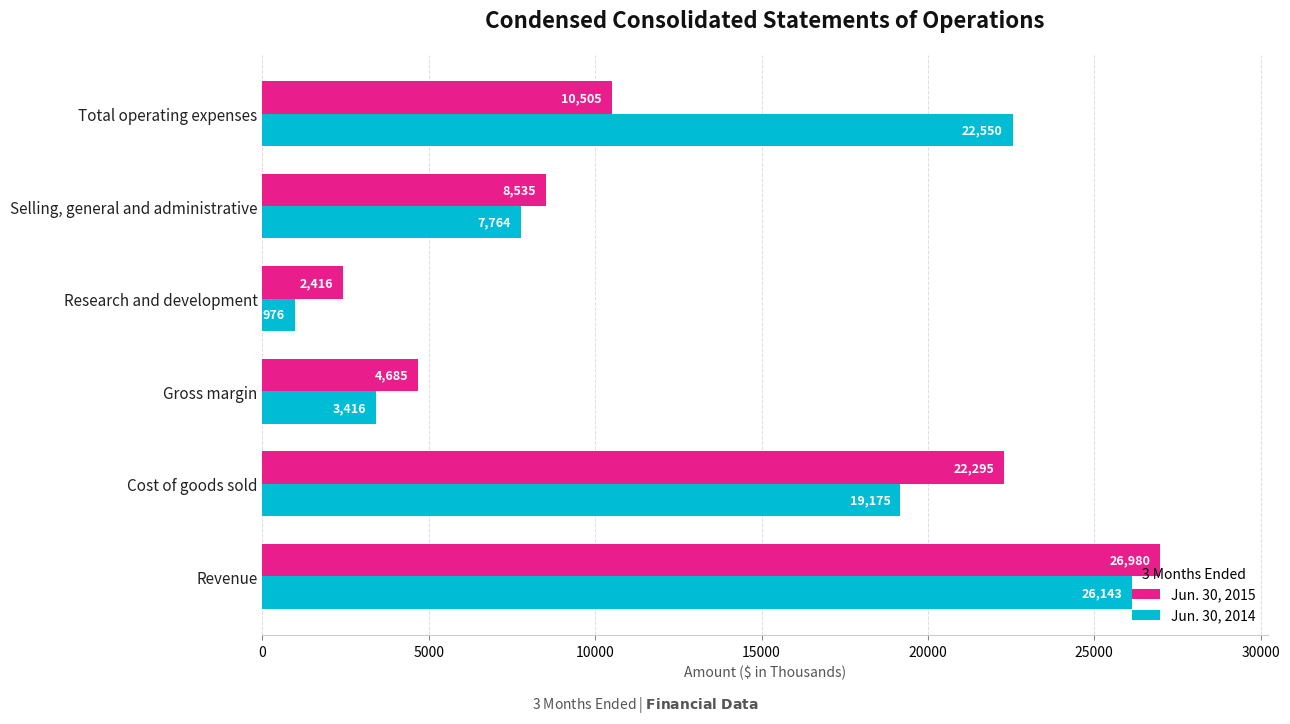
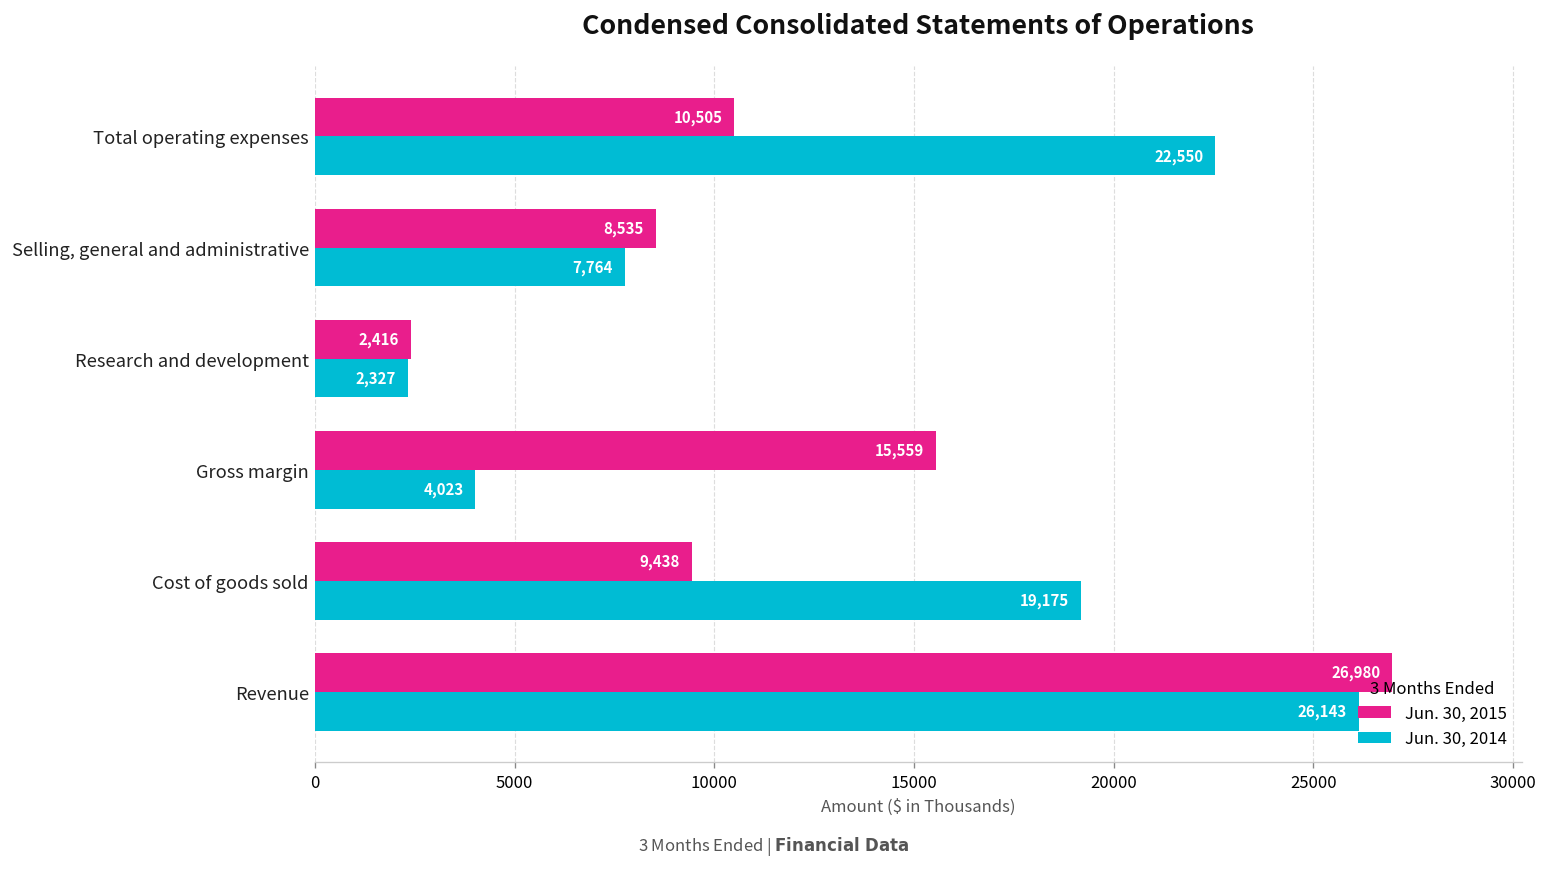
Jun. 30, 2014, Research and development: 976 -> 2,327
Jun. 30, 2015, Gross margin: 4,685 -> 15,559
Jun. 30, 2014, Gross margin: 3,416 -> 4,023
Jun. 30, 2015, Cost of goods sold: 22,295 -> 9,438
